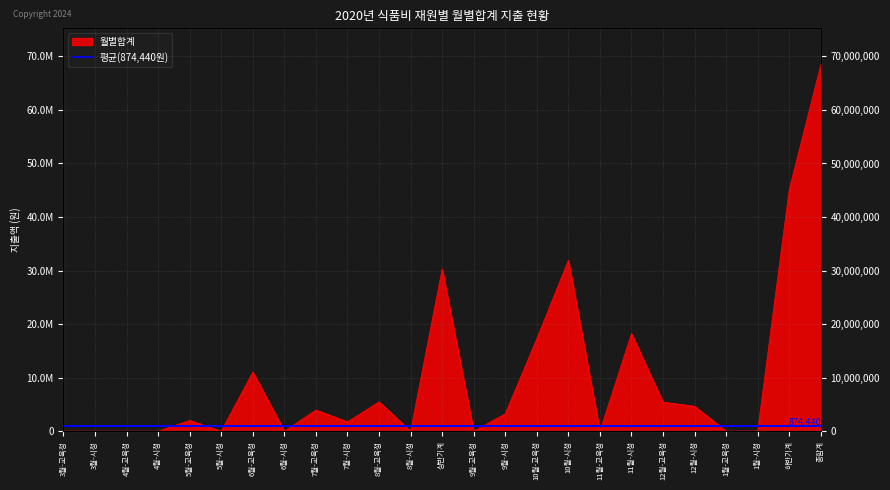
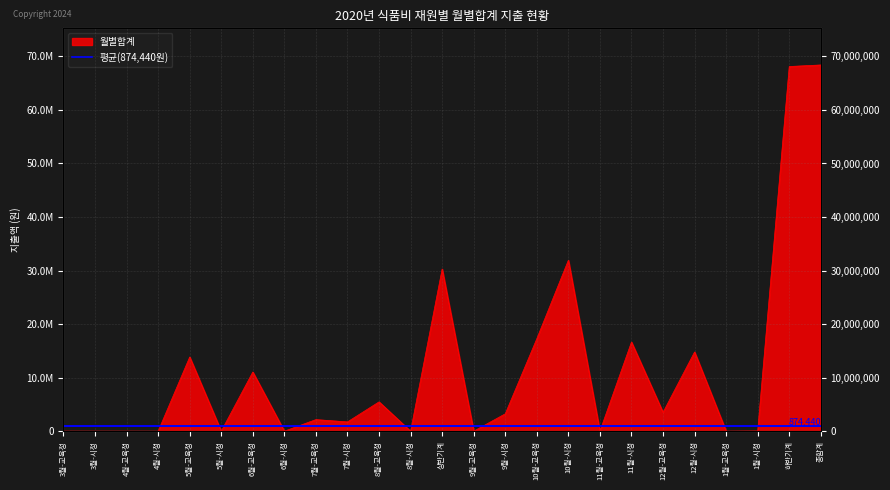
5월-교육청: 2000000 -> 14000000
7월-교육청: 4000000 -> 2000000
11월-시청: 18000000 -> 17000000
12월-교육청: 5000000 -> 4000000
12월-시청: 5000000 -> 15000000
하반기계: 45000000 -> 68000000
